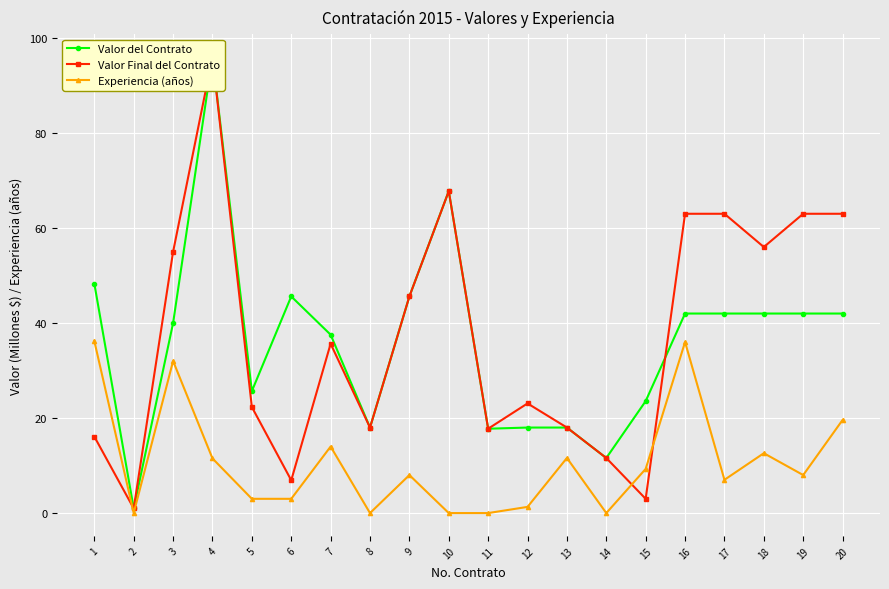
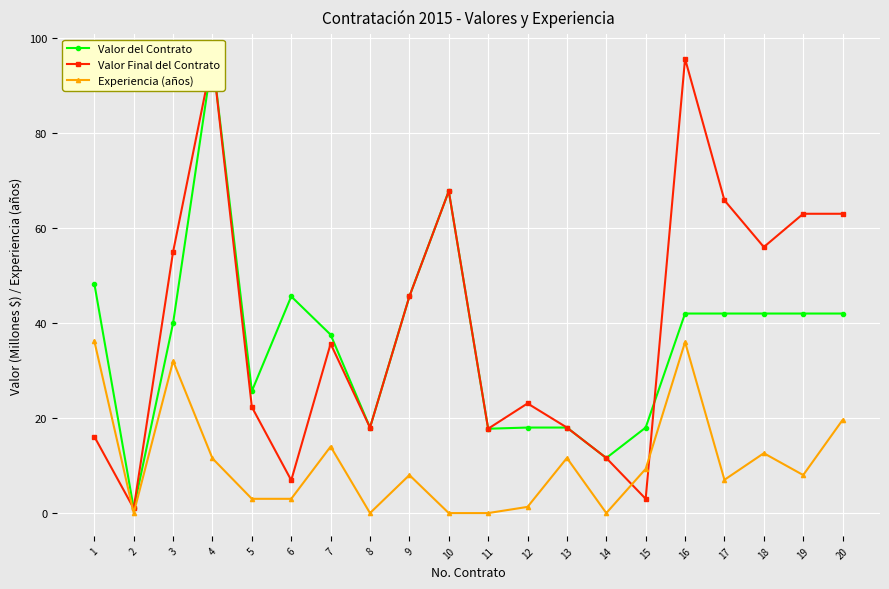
Valor del Contrato, 15: 24 -> 18
Valor Final del Contrato, 16: 63 -> 96
Valor Final del Contrato, 17: 63 -> 66
